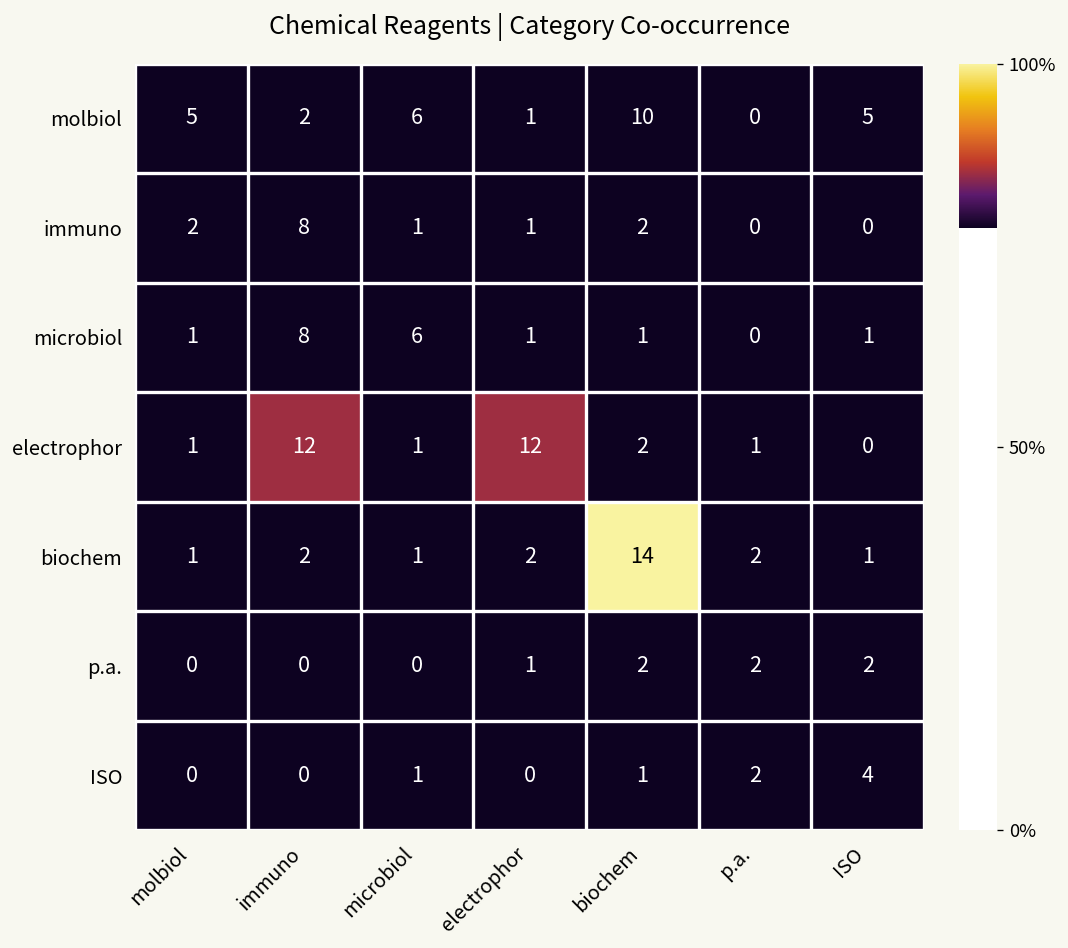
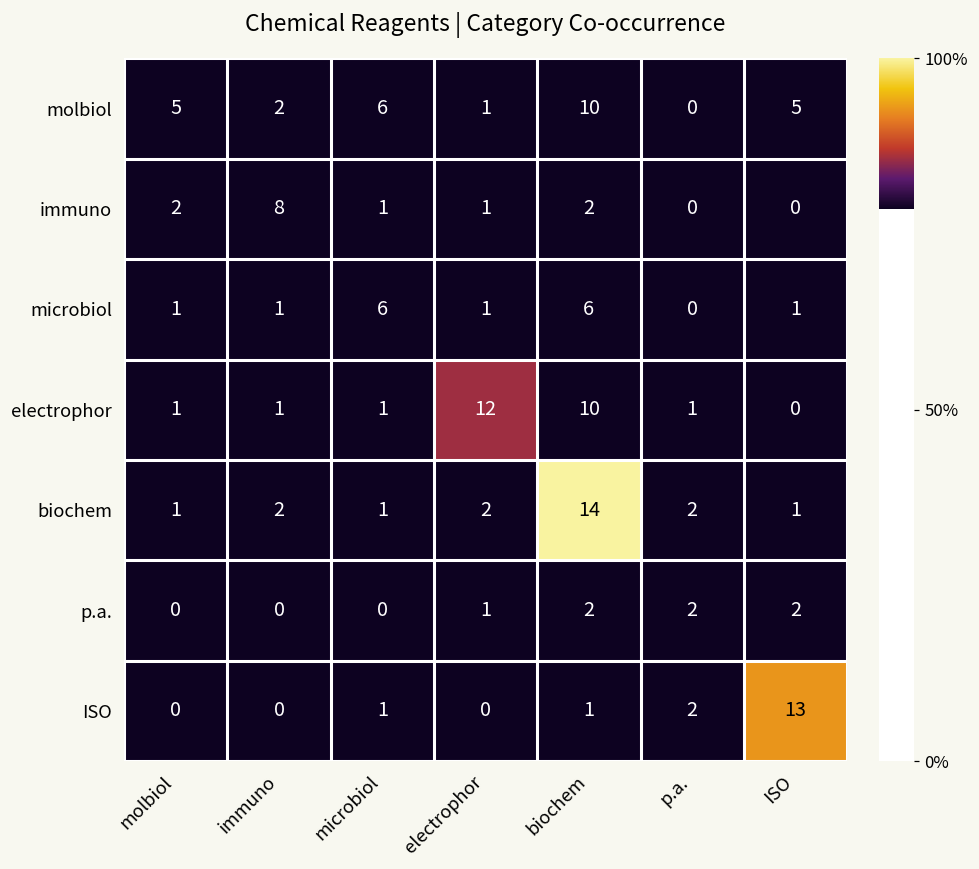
microbiol, immuno: 8 -> 1
microbiol, biochem: 1 -> 6
electrophor, immuno: 12 -> 1
electrophor, biochem: 2 -> 10
ISO, ISO: 4 -> 13
